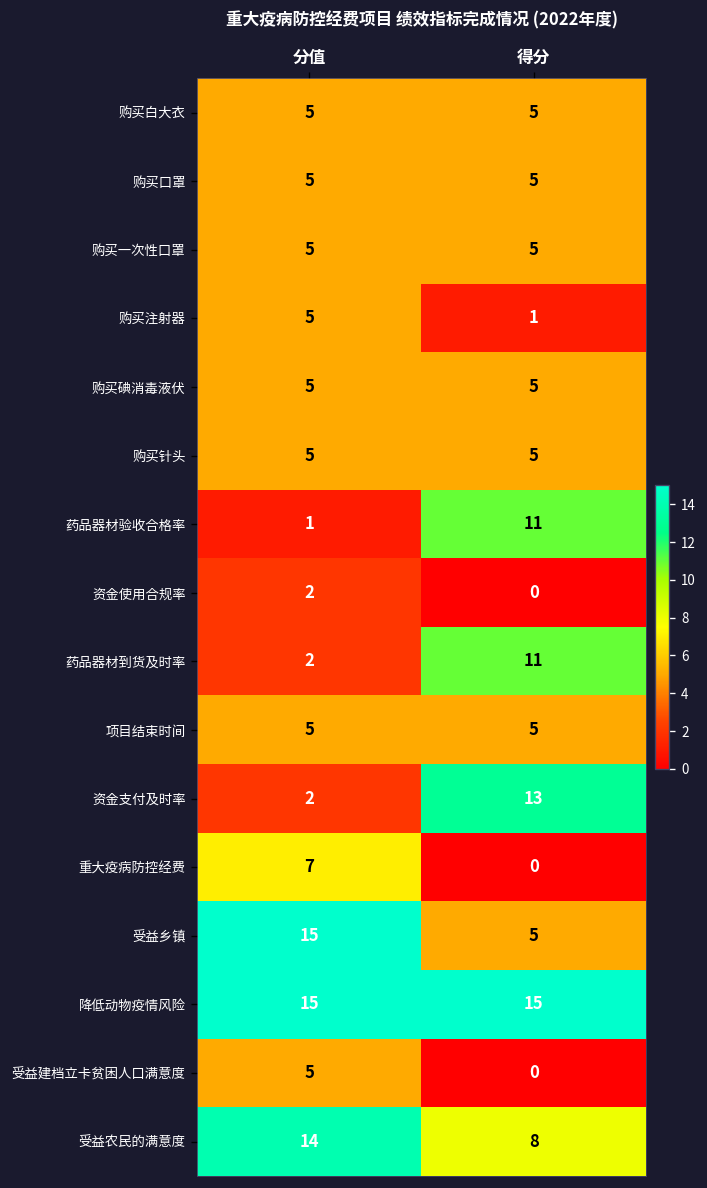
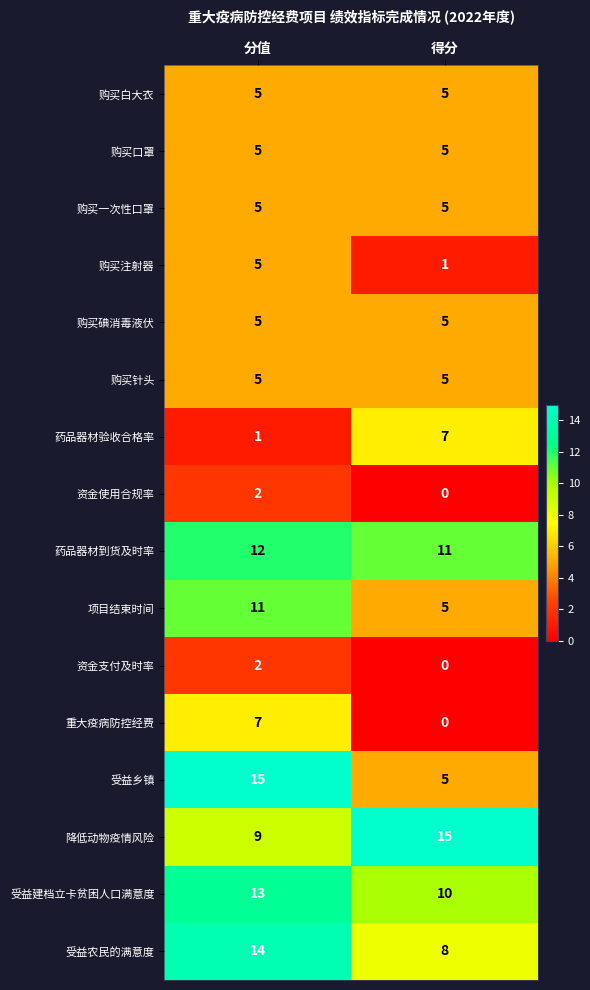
药品器材验收合格率, 得分: 11 -> 7
药品器材到货及时率, 分值: 2 -> 12
项目结束时间, 分值: 5 -> 11
资金支付及时率, 得分: 13 -> 0
降低动物疫情风险, 分值: 15 -> 9
受益建档立卡贫困人口满意度, 分值: 5 -> 13
受益建档立卡贫困人口满意度, 得分: 0 -> 10
